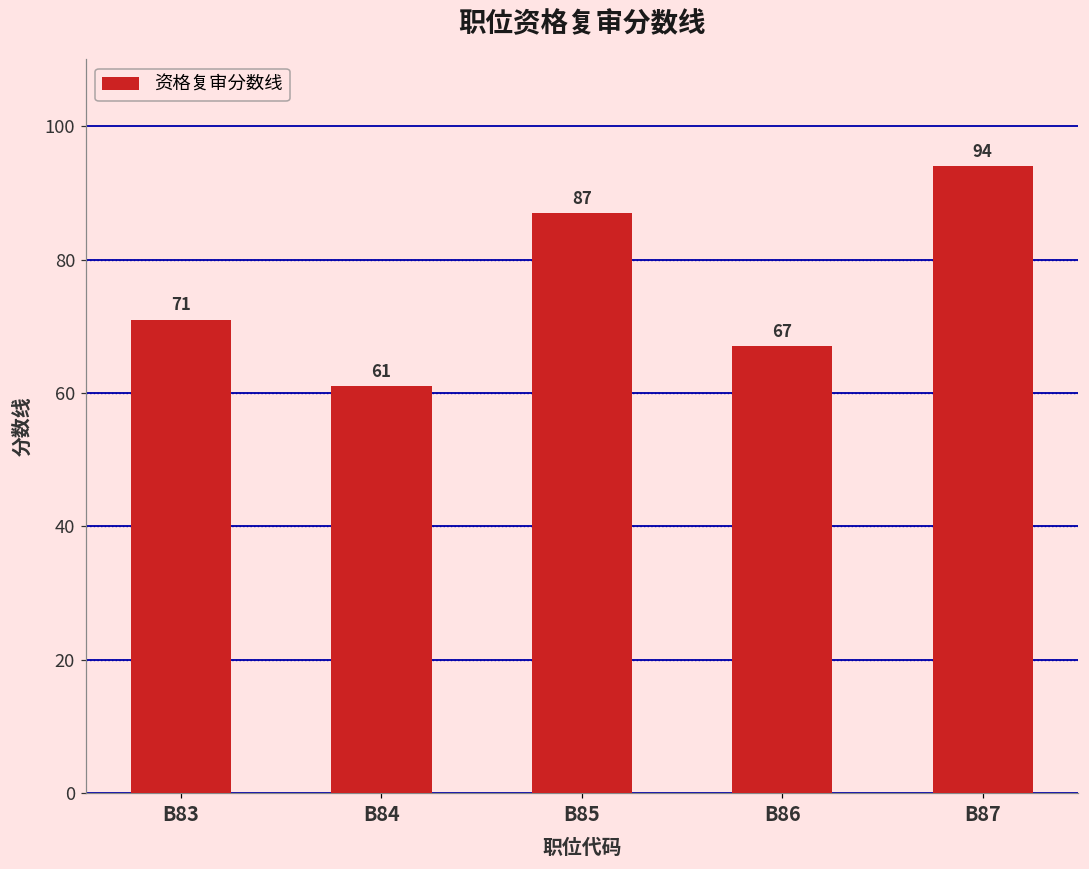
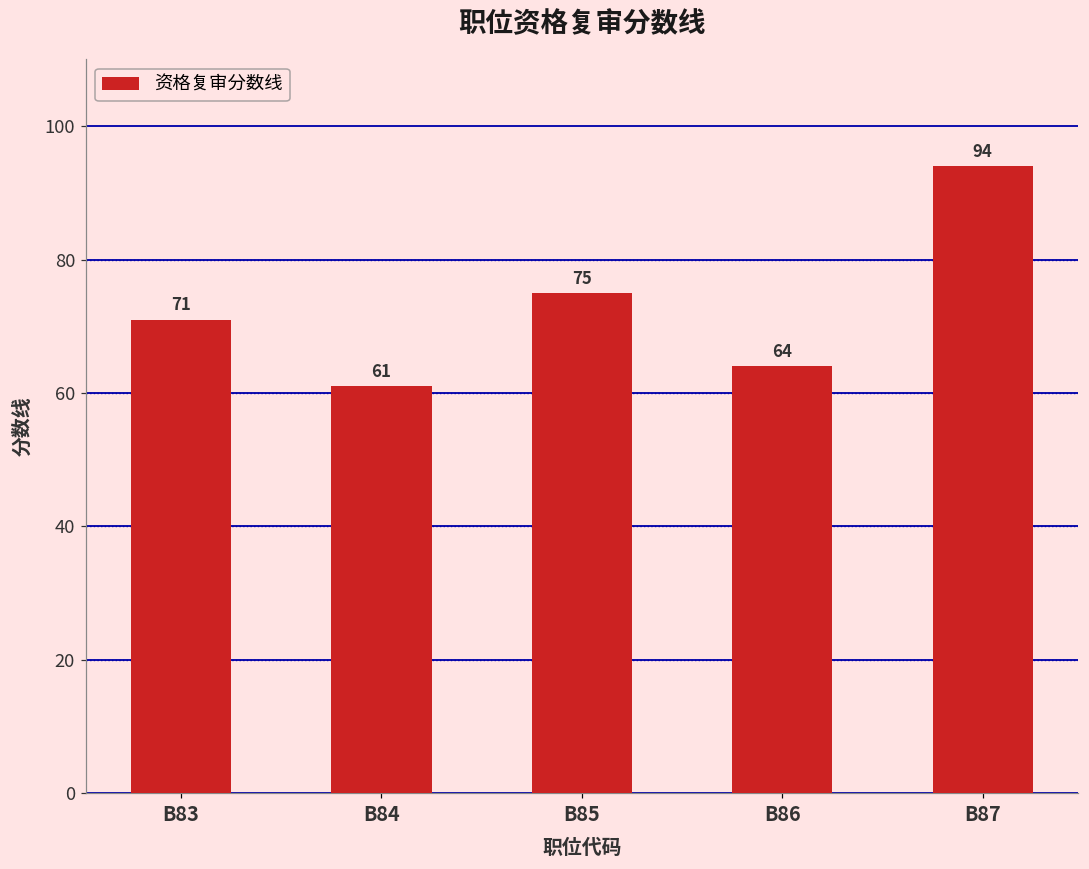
B85: 87 -> 75
B86: 67 -> 64
